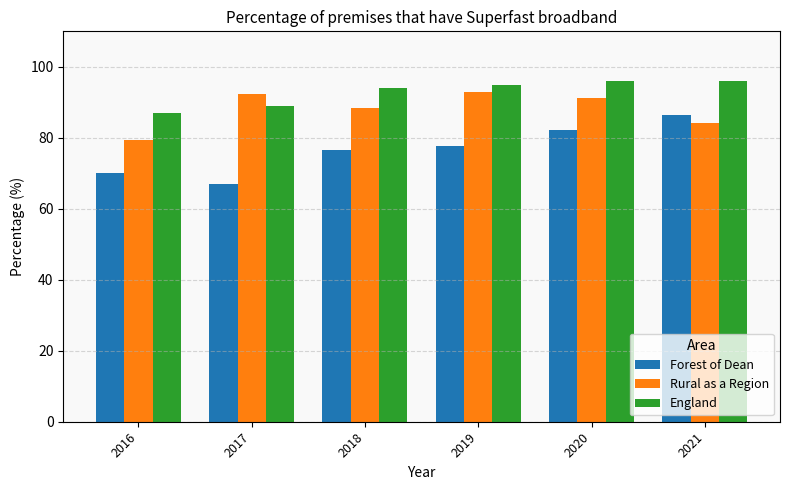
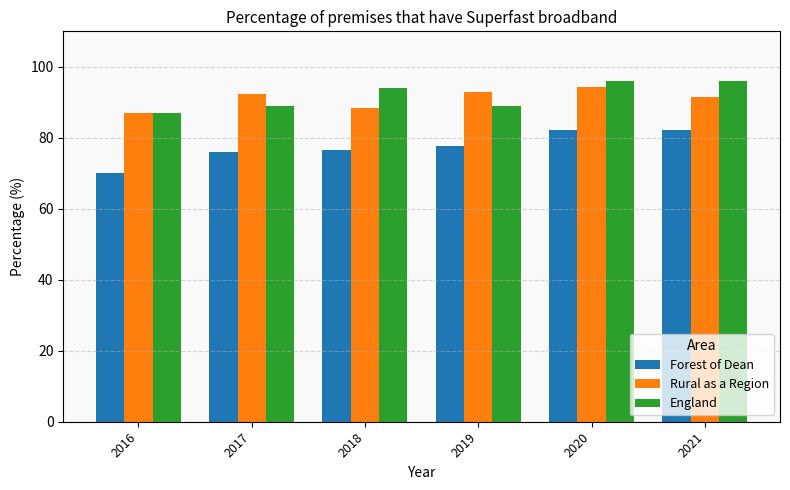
Rural as a Region, 2016: 79 -> 87
Forest of Dean, 2017: 67 -> 76
England, 2019: 95 -> 89
Rural as a Region, 2020: 91 -> 94
Forest of Dean, 2021: 86 -> 82
Rural as a Region, 2021: 84 -> 92
